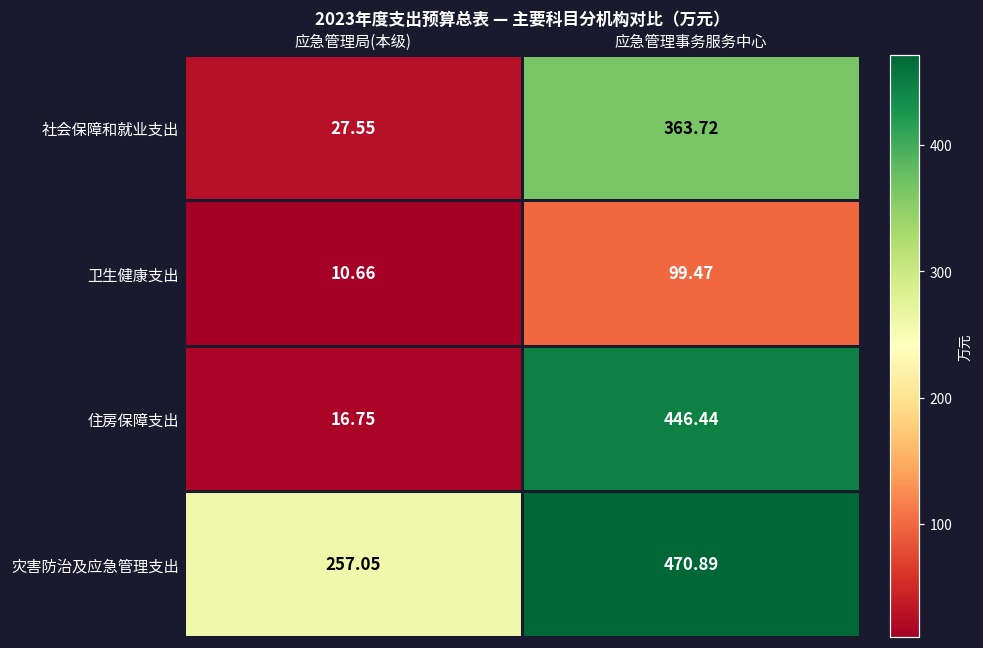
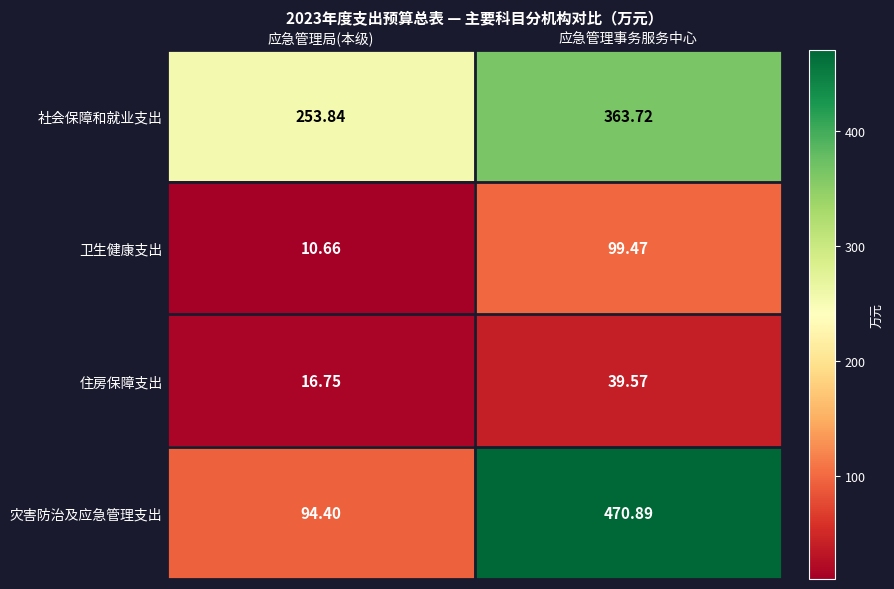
社会保障和就业支出, 应急管理局(本级): 27.55 -> 253.84
住房保障支出, 应急管理事务服务中心: 446.44 -> 39.57
灾害防治及应急管理支出, 应急管理局(本级): 257.05 -> 94.40
